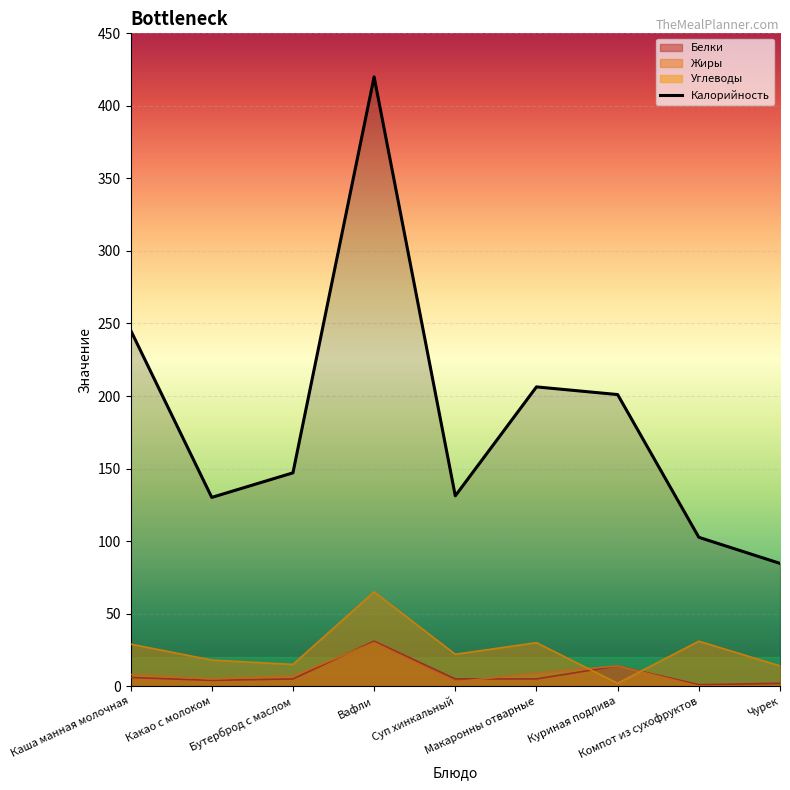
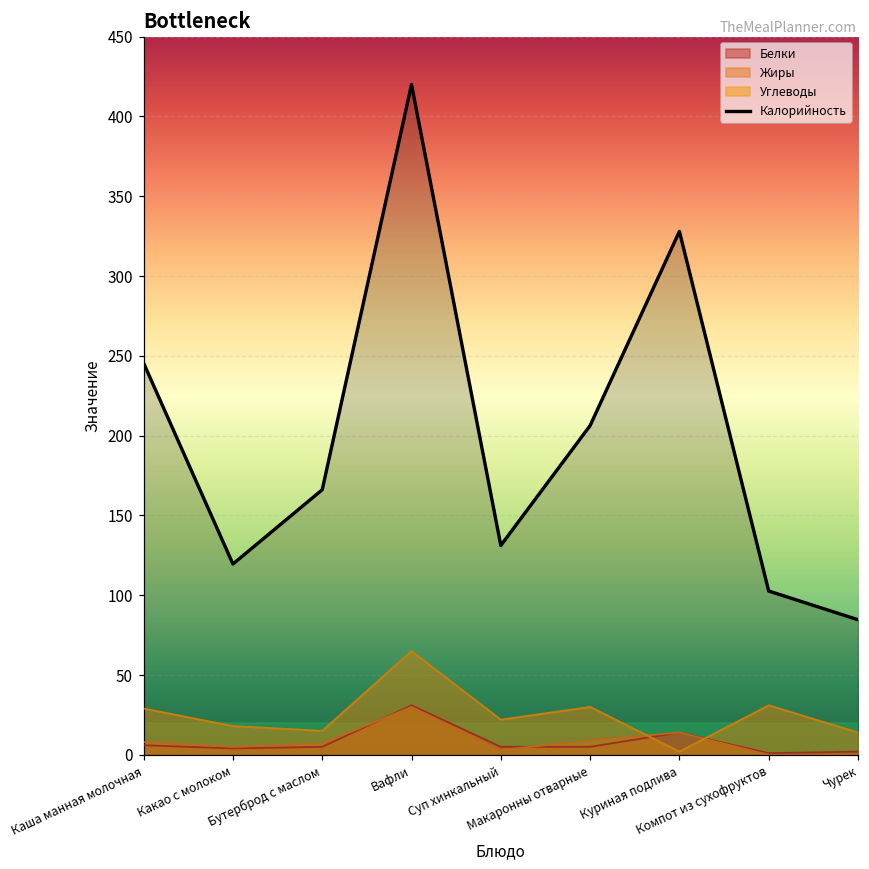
Калорийность, Какао с молоком: 130 -> 120
Калорийность, Бутерброд с маслом: 147 -> 166
Калорийность, Куриная подлива: 201 -> 328
